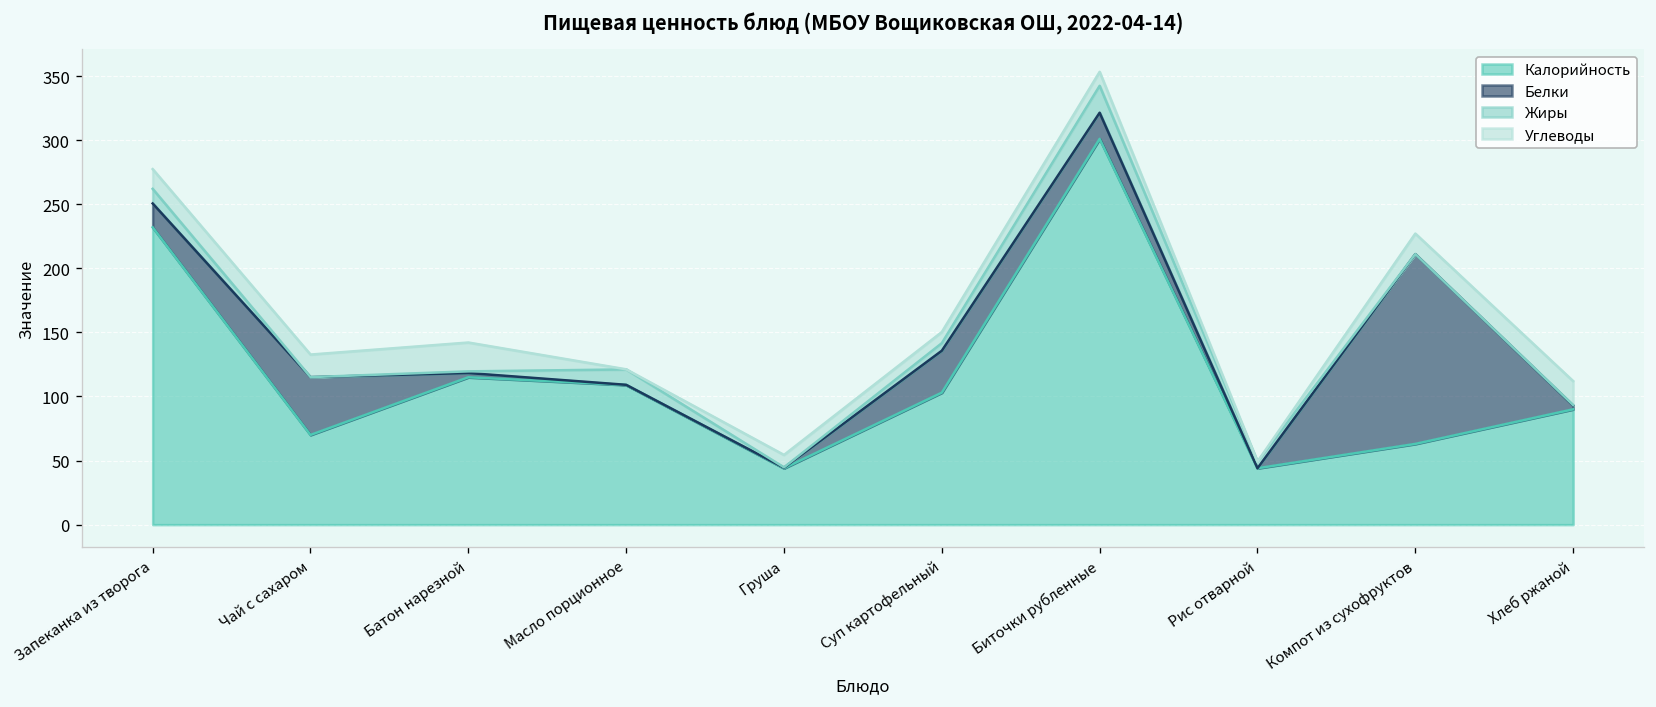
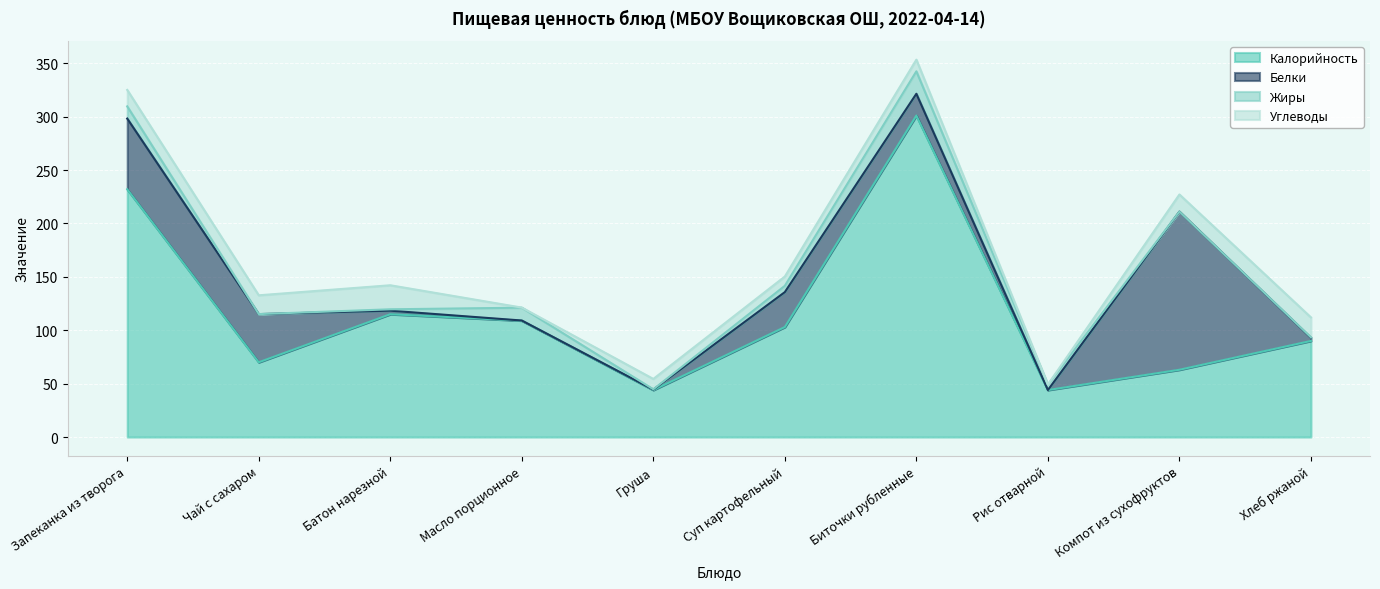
Белки, Запеканка из творога: 19 -> 66
